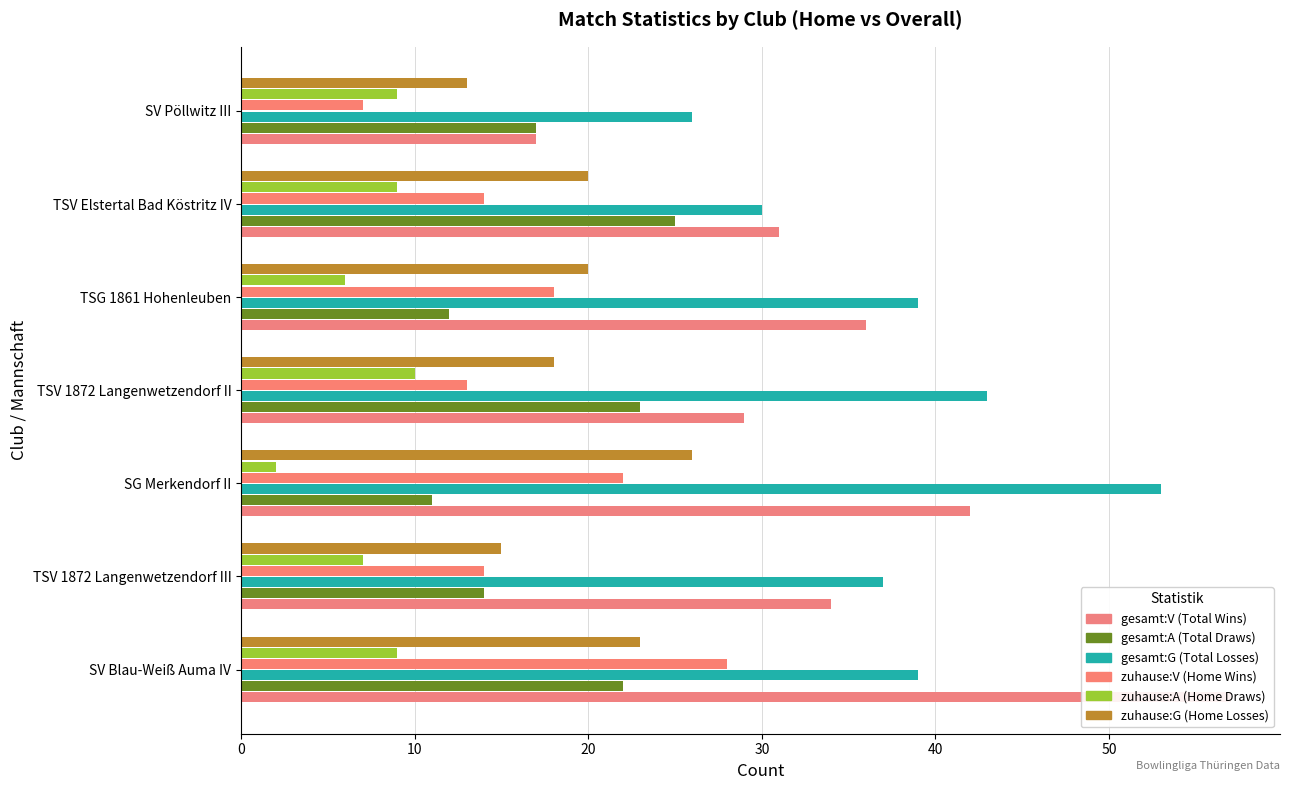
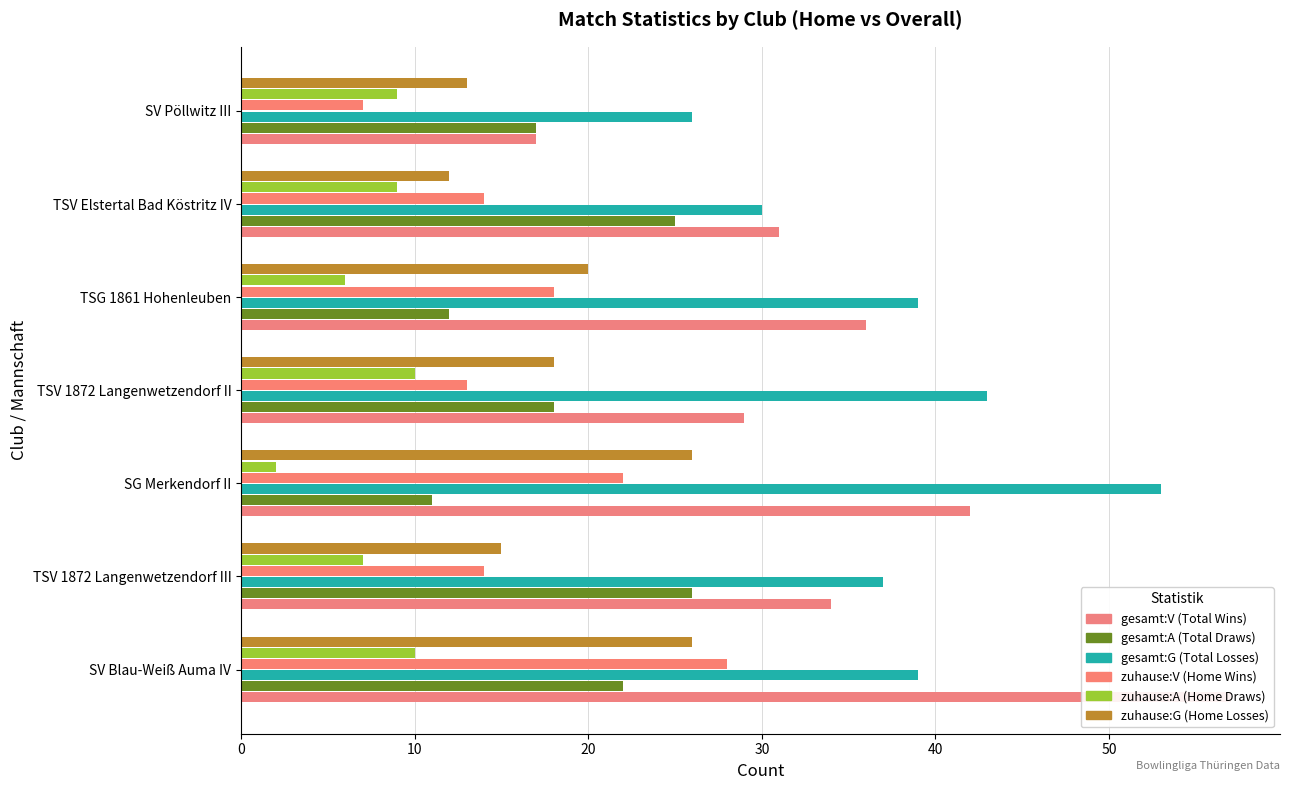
zuhause:G (Home Losses), TSV Elstertal Bad Köstritz IV: 20 -> 12
gesamt:A (Total Draws), TSV 1872 Langenwetzendorf II: 23 -> 18
gesamt:A (Total Draws), TSV 1872 Langenwetzendorf III: 14 -> 26
zuhause:G (Home Losses), SV Blau-Weiß Auma IV: 23 -> 26
zuhause:A (Home Draws), SV Blau-Weiß Auma IV: 9 -> 10
